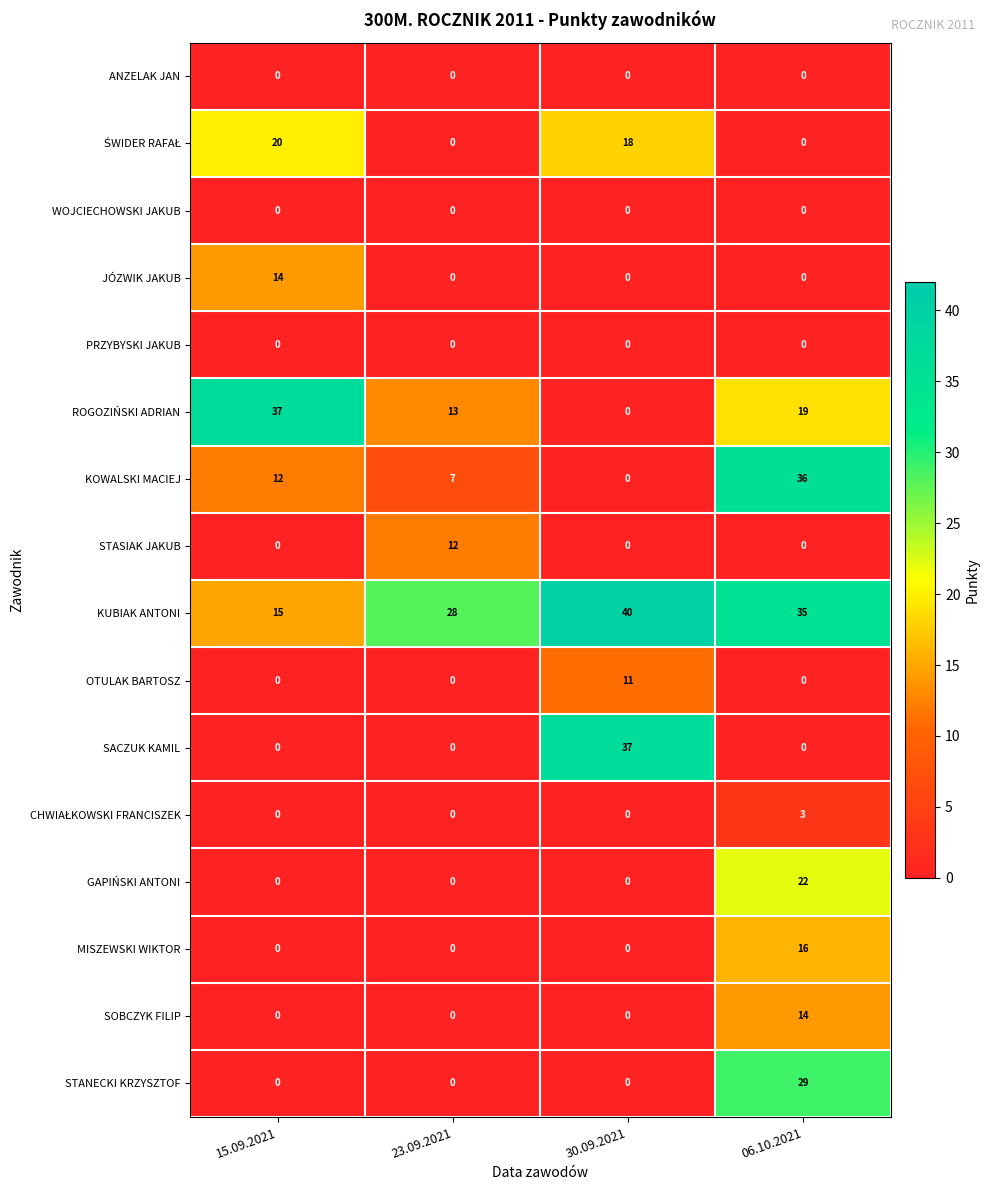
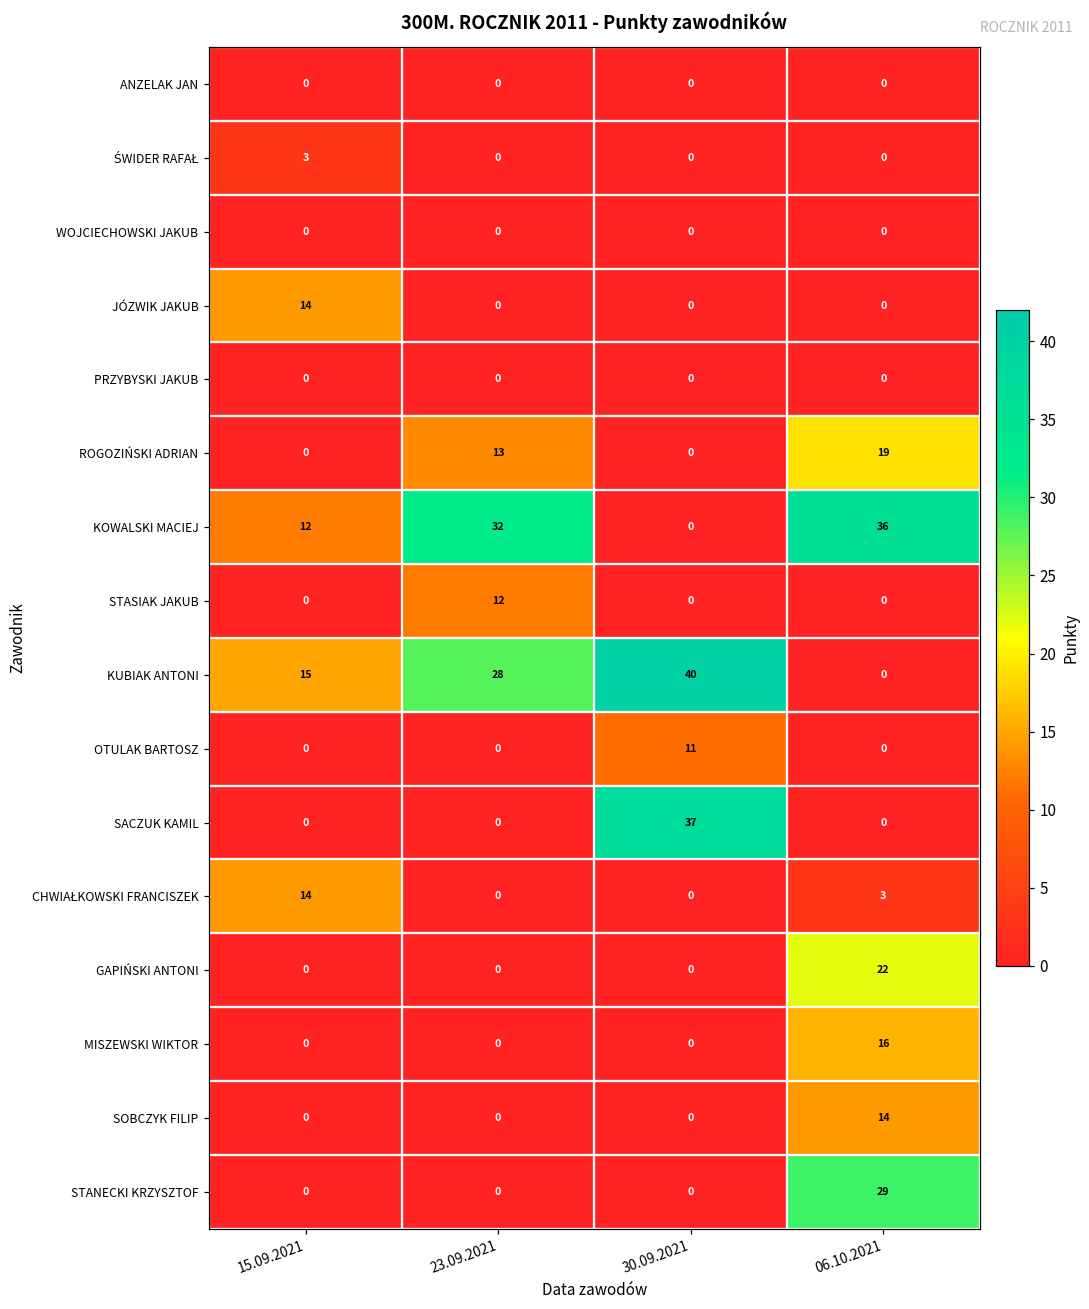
ŚWIDER RAFAŁ, 15.09.2021: 20 -> 3
ŚWIDER RAFAŁ, 30.09.2021: 18 -> 0
ROGOZIŃSKI ADRIAN, 15.09.2021: 37 -> 0
KOWALSKI MACIEJ, 23.09.2021: 7 -> 32
KUBIAK ANTONI, 06.10.2021: 35 -> 0
CHWIAŁKOWSKI FRANCISZEK, 15.09.2021: 0 -> 14
